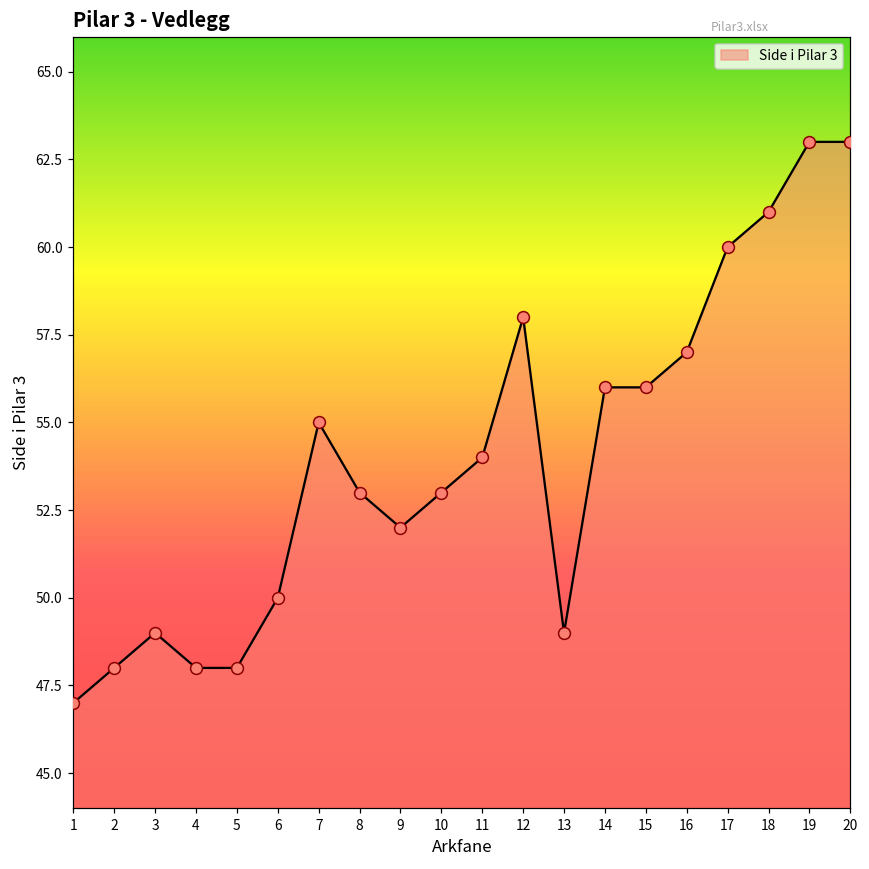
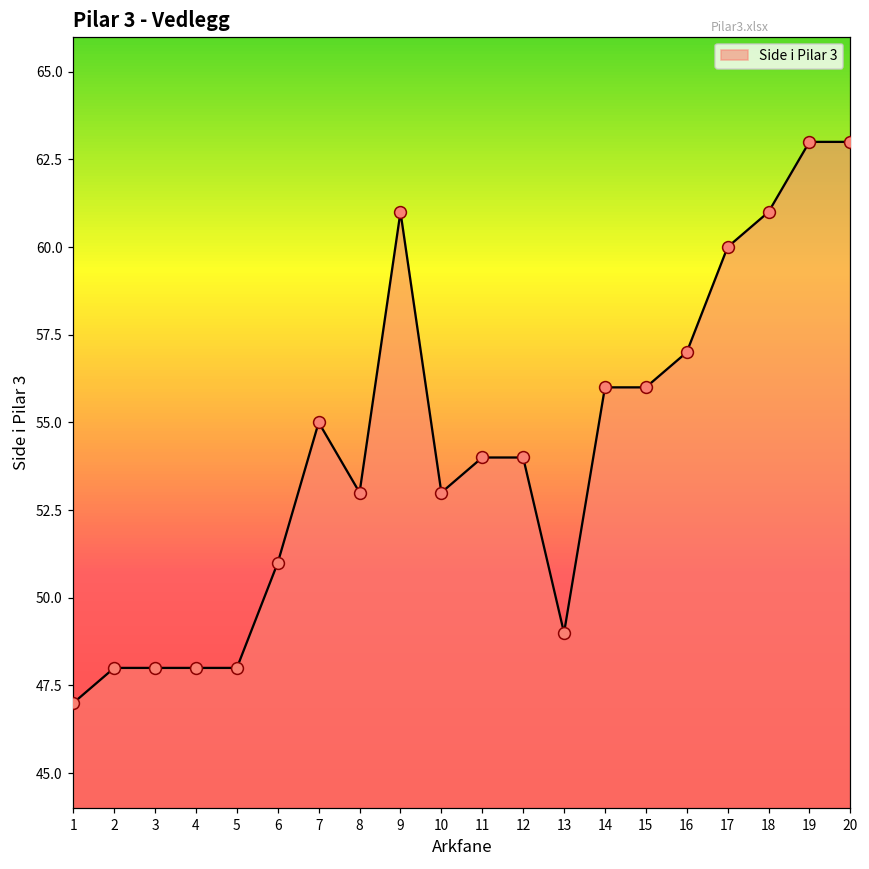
3: 49 -> 48
6: 50 -> 51
9: 52 -> 61
12: 58 -> 54
